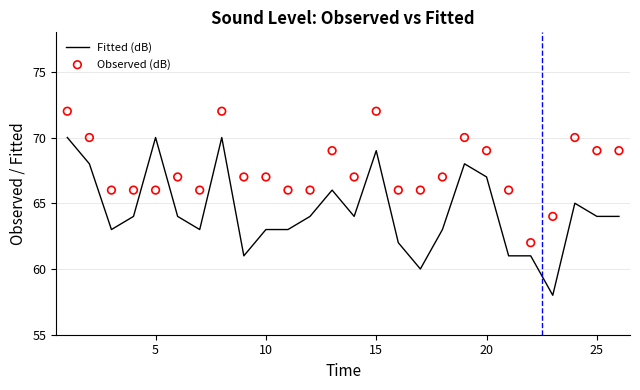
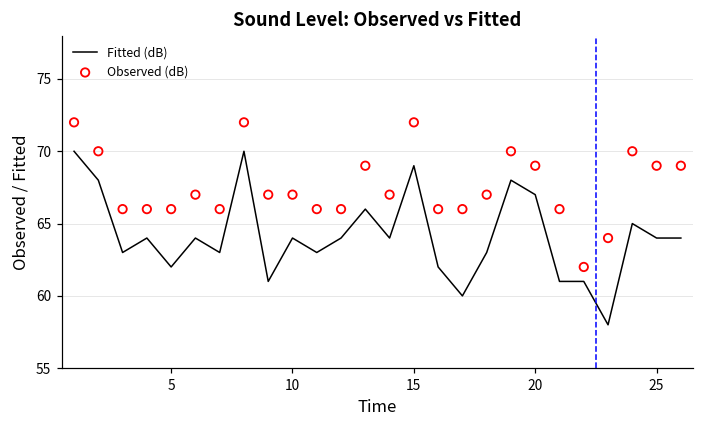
Fitted (dB), 5: 70 -> 62
Fitted (dB), 10: 63 -> 64
